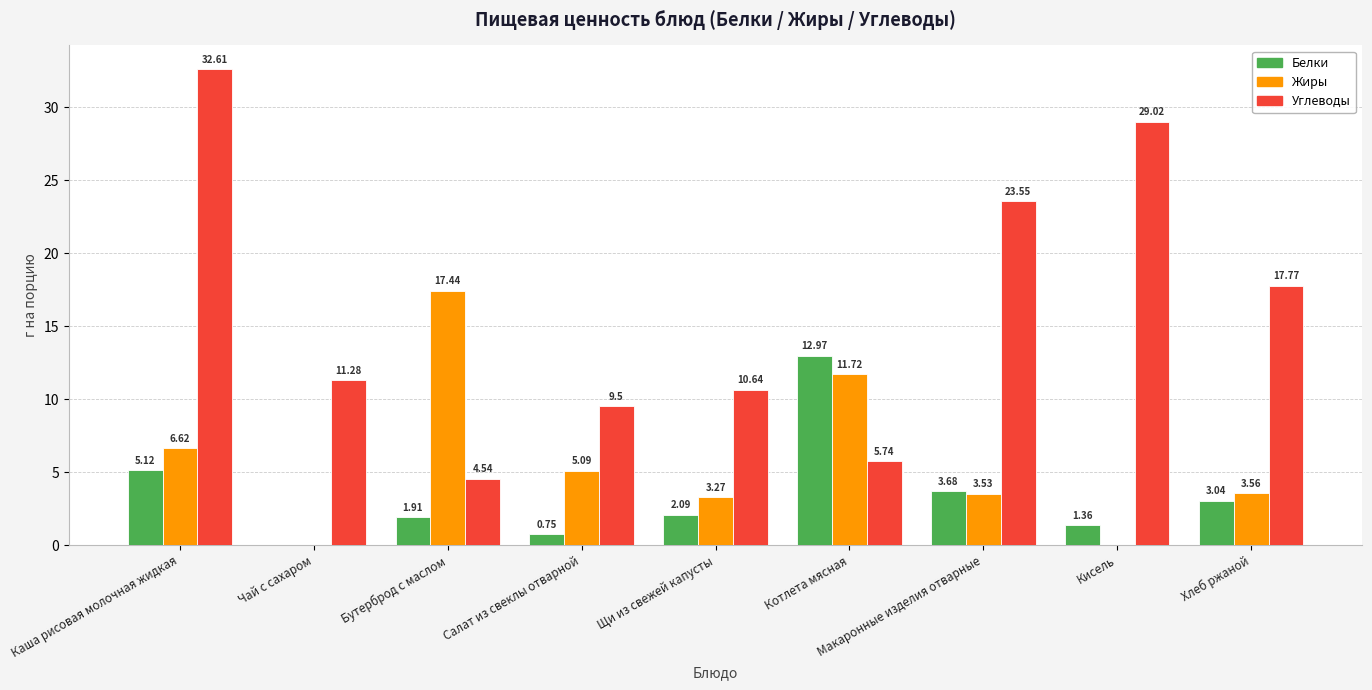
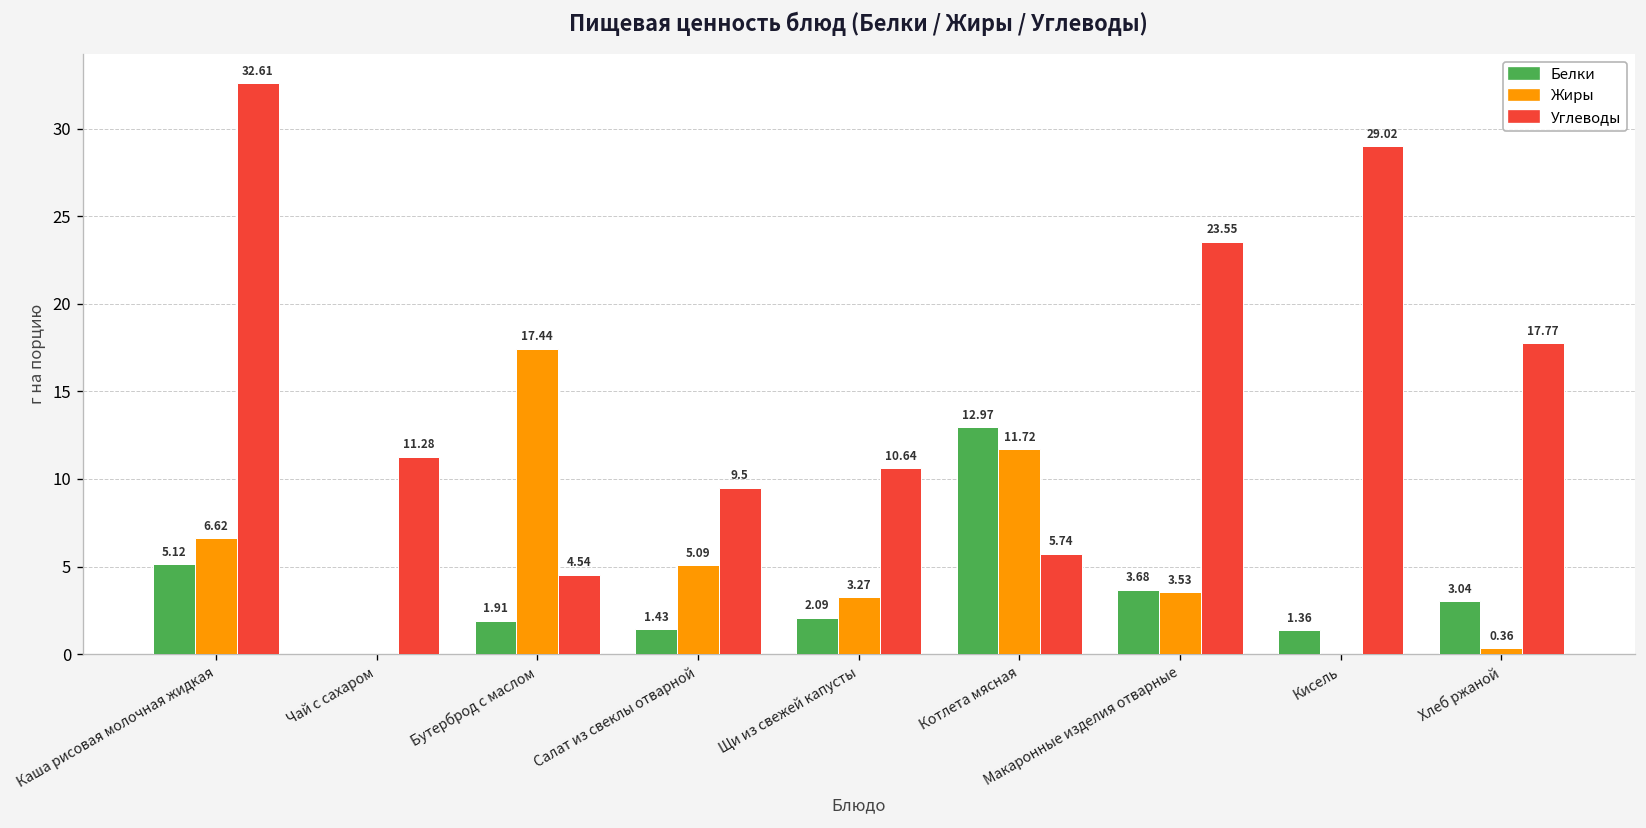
Белки, Салат из свеклы отварной: 0.75 -> 1.43
Жиры, Хлеб ржаной: 3.56 -> 0.36
